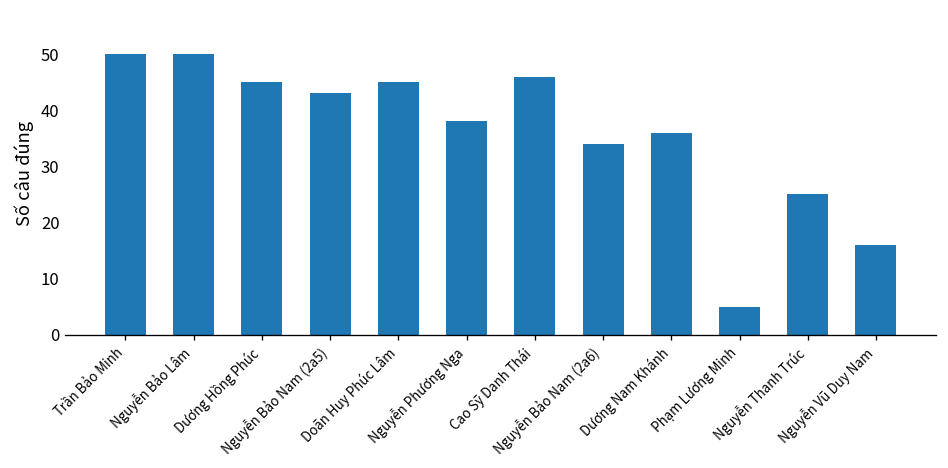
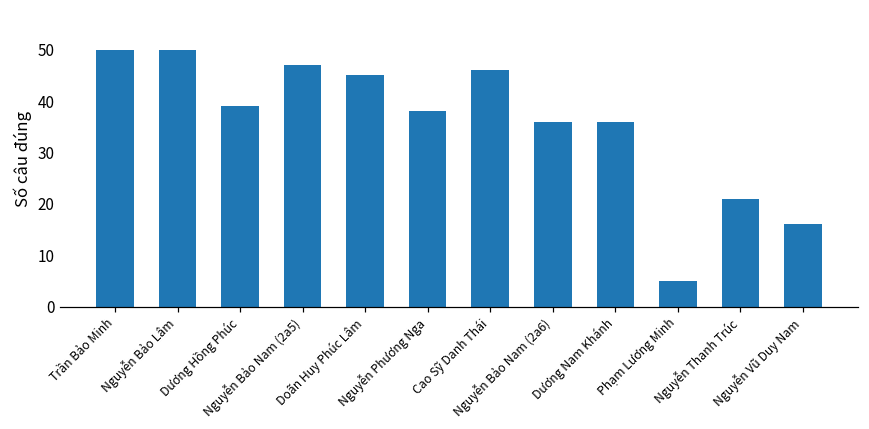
Dương Hồng Phúc: 45 -> 39
Nguyễn Bảo Nam (2a5): 43 -> 47
Nguyễn Bảo Nam (2a6): 34 -> 36
Nguyễn Thanh Trúc: 25 -> 21
